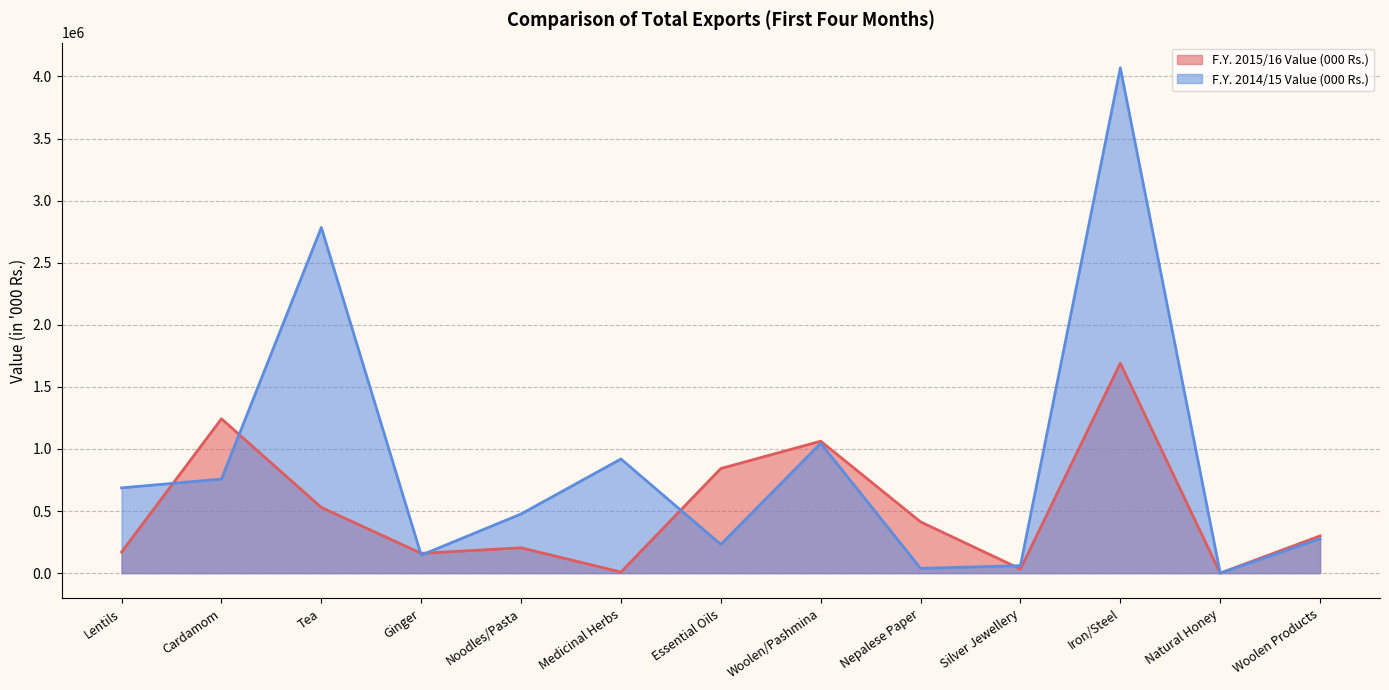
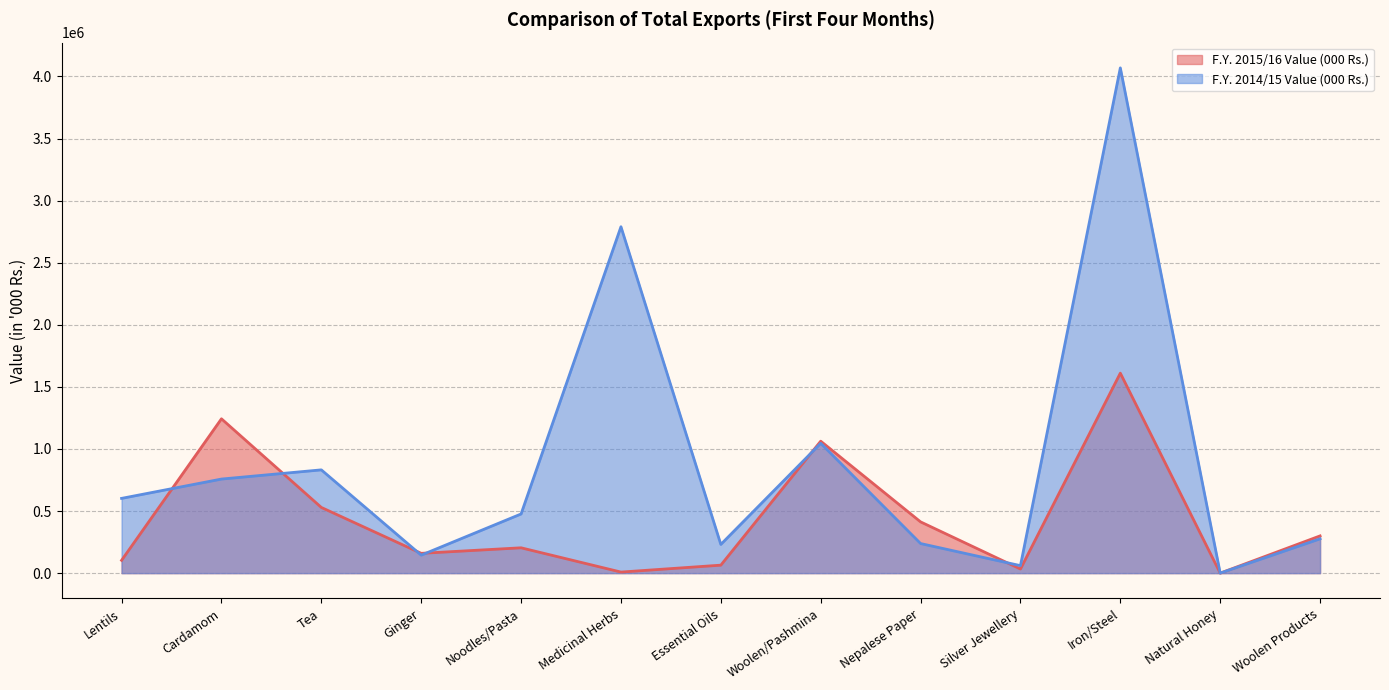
F.Y. 2015/16 Value (000 Rs.), Lentils: 170000 -> 100000
F.Y. 2014/15 Value (000 Rs.), Lentils: 690000 -> 600000
F.Y. 2014/15 Value (000 Rs.), Tea: 2780000 -> 830000
F.Y. 2014/15 Value (000 Rs.), Medicinal Herbs: 920000 -> 2790000
F.Y. 2015/16 Value (000 Rs.), Essential Oils: 840000 -> 60000
F.Y. 2014/15 Value (000 Rs.), Nepalese Paper: 40000 -> 240000
F.Y. 2015/16 Value (000 Rs.), Iron/Steel: 1690000 -> 1610000
